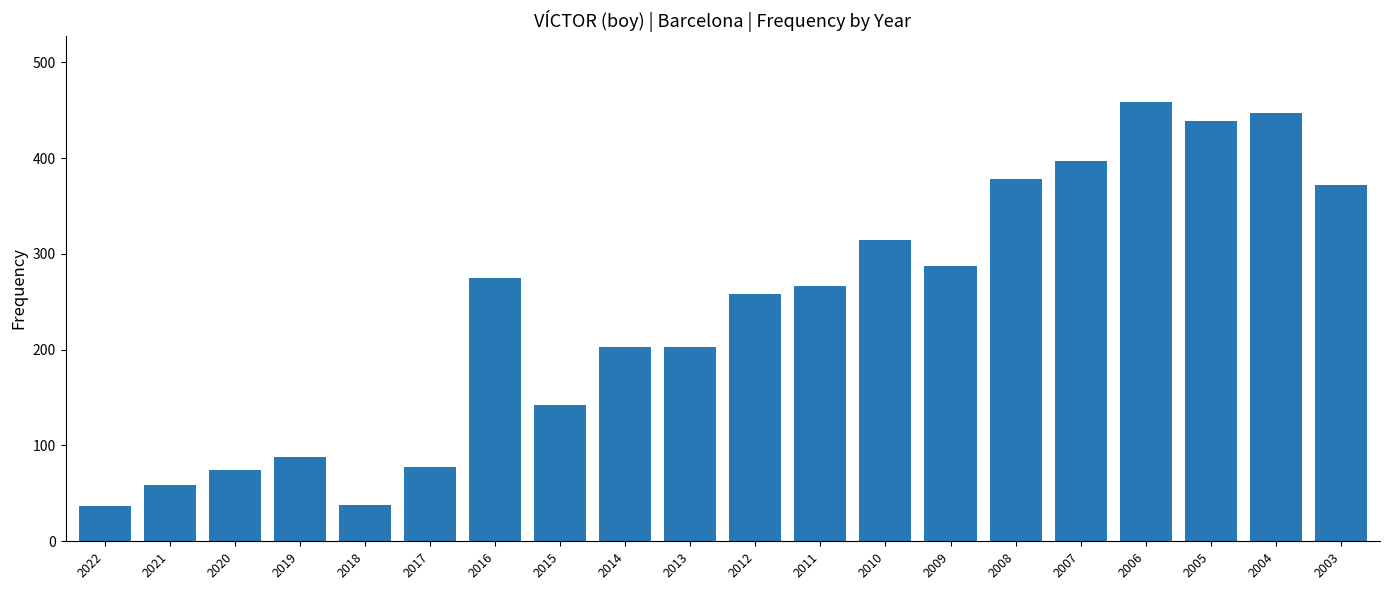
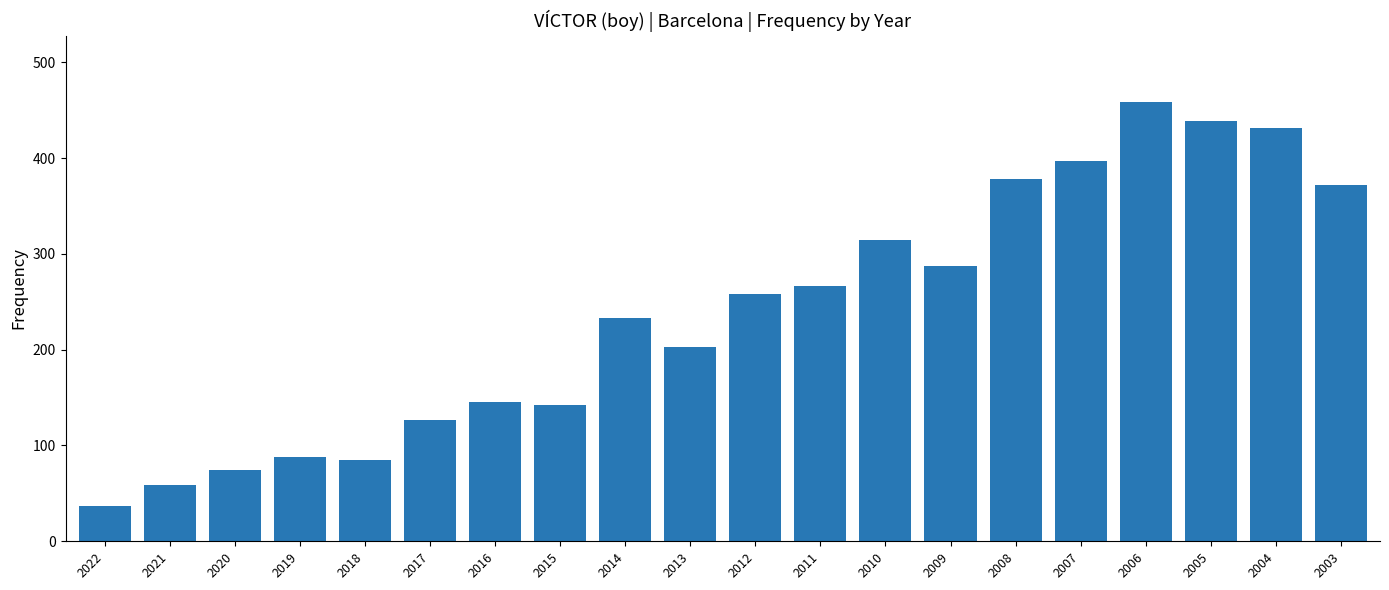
2018: 40 -> 90
2017: 80 -> 130
2016: 280 -> 150
2014: 200 -> 230
2004: 450 -> 430
